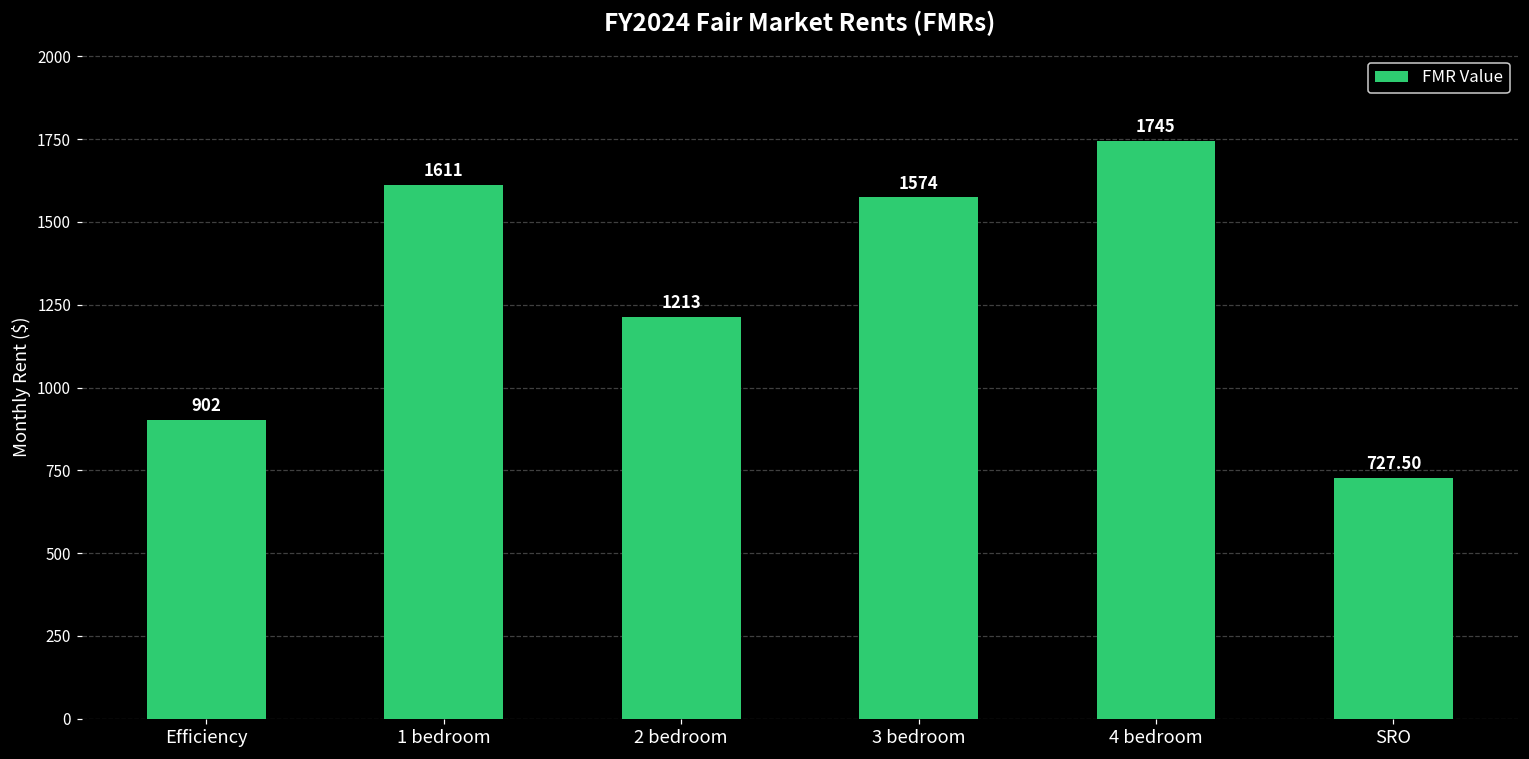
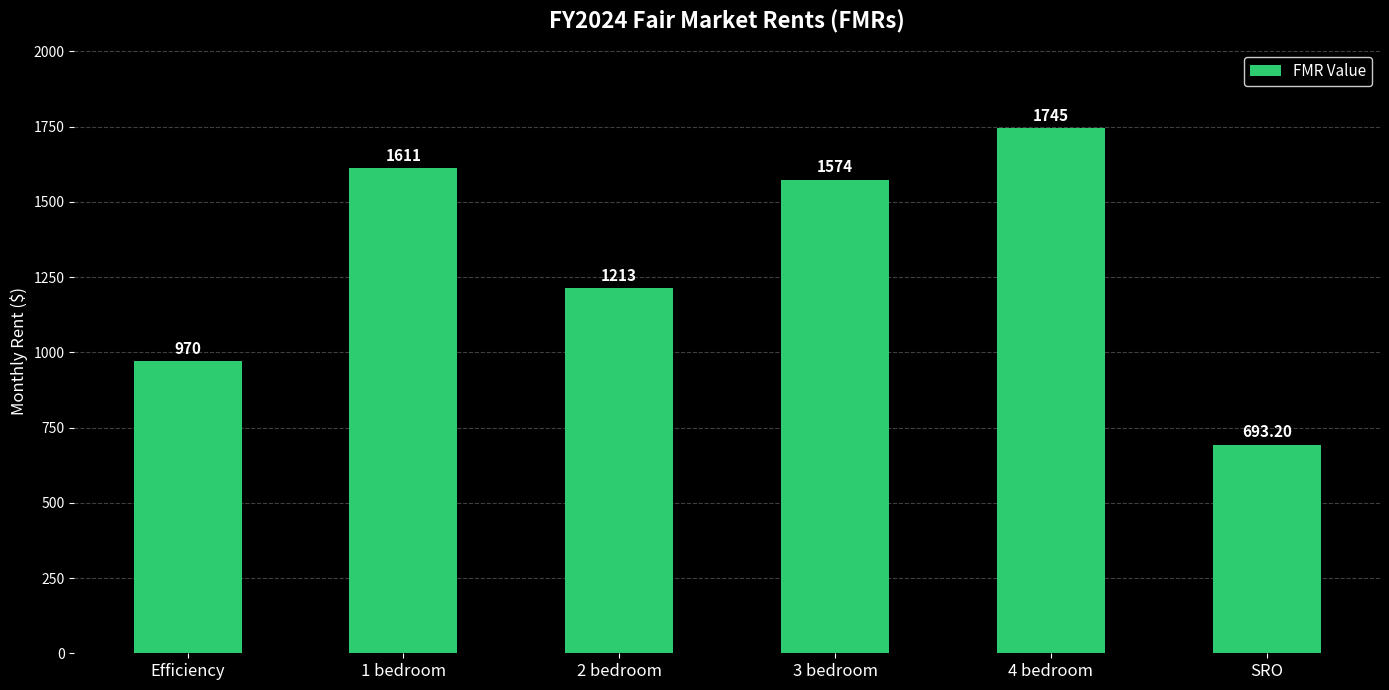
Efficiency: 902 -> 970
SRO: 727.50 -> 693.20
